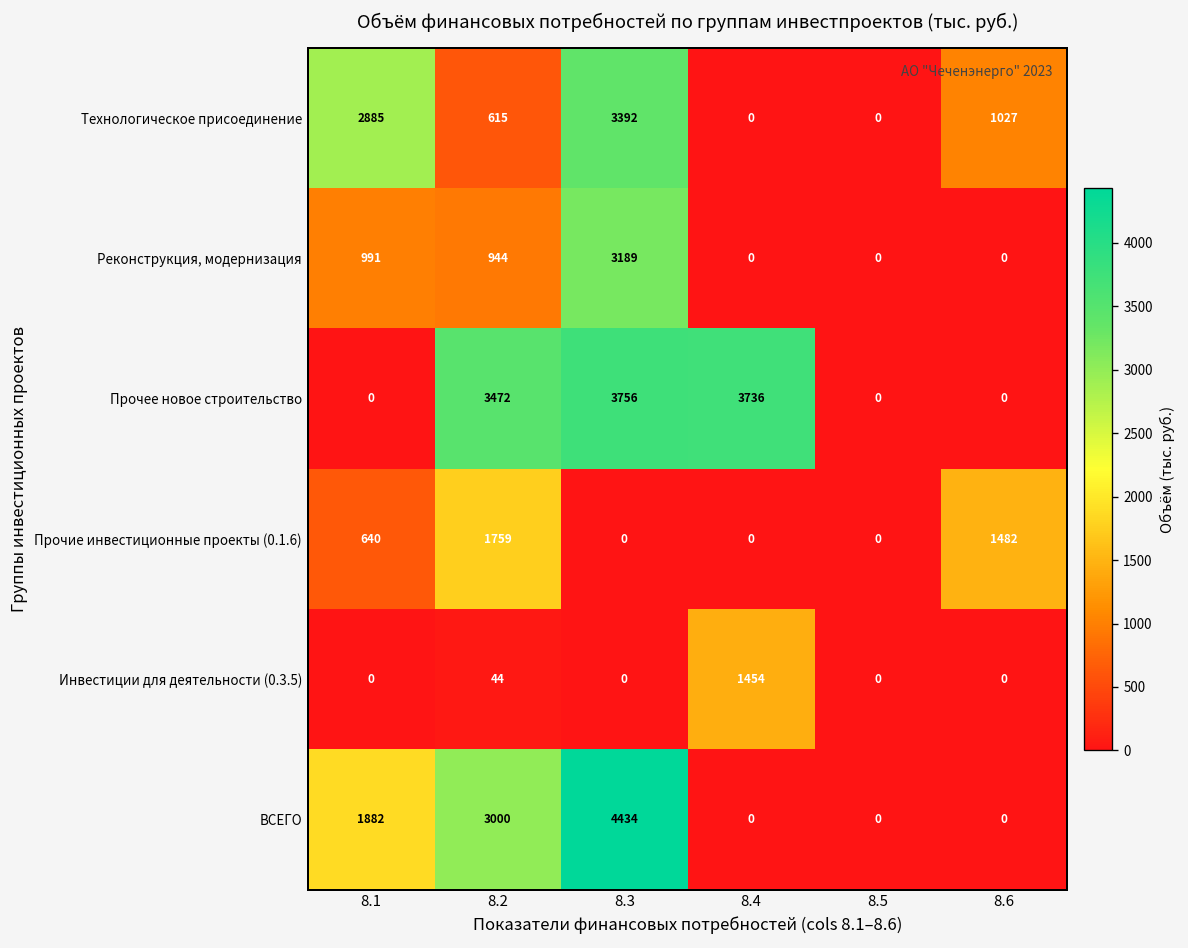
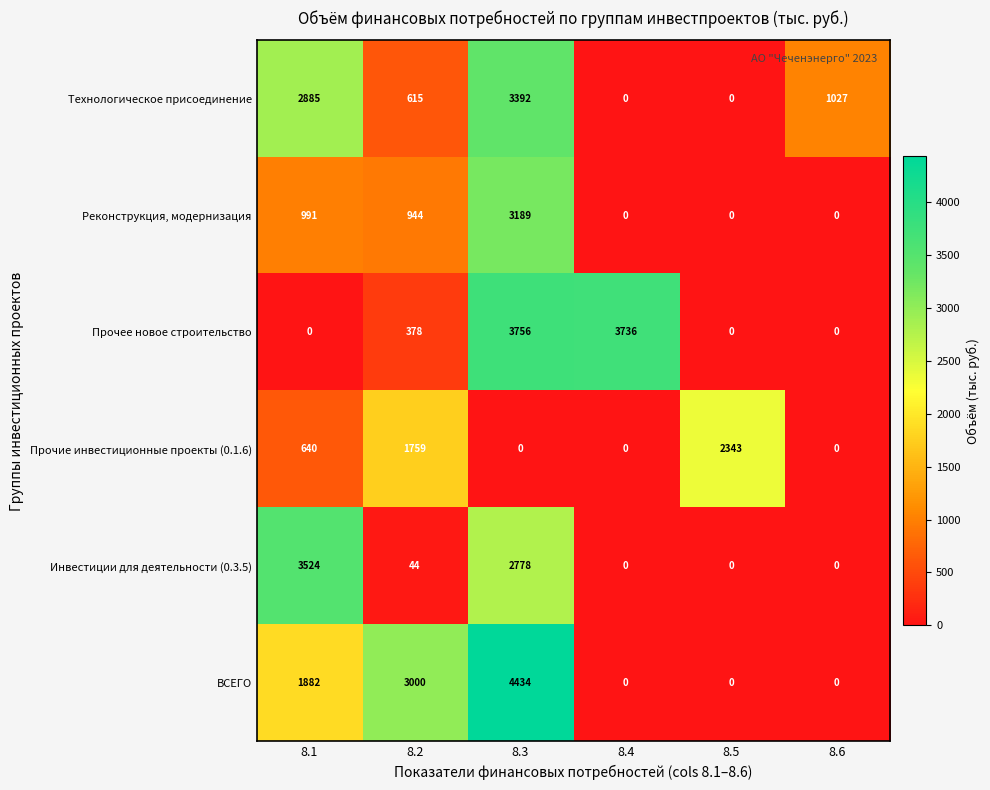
Прочее новое строительство, 8.2: 3472 -> 378
Прочие инвестиционные проекты (0.1.6), 8.5: 0 -> 2343
Прочие инвестиционные проекты (0.1.6), 8.6: 1482 -> 0
Инвестиции для деятельности (0.3.5), 8.1: 0 -> 3524
Инвестиции для деятельности (0.3.5), 8.3: 0 -> 2778
Инвестиции для деятельности (0.3.5), 8.4: 1454 -> 0
